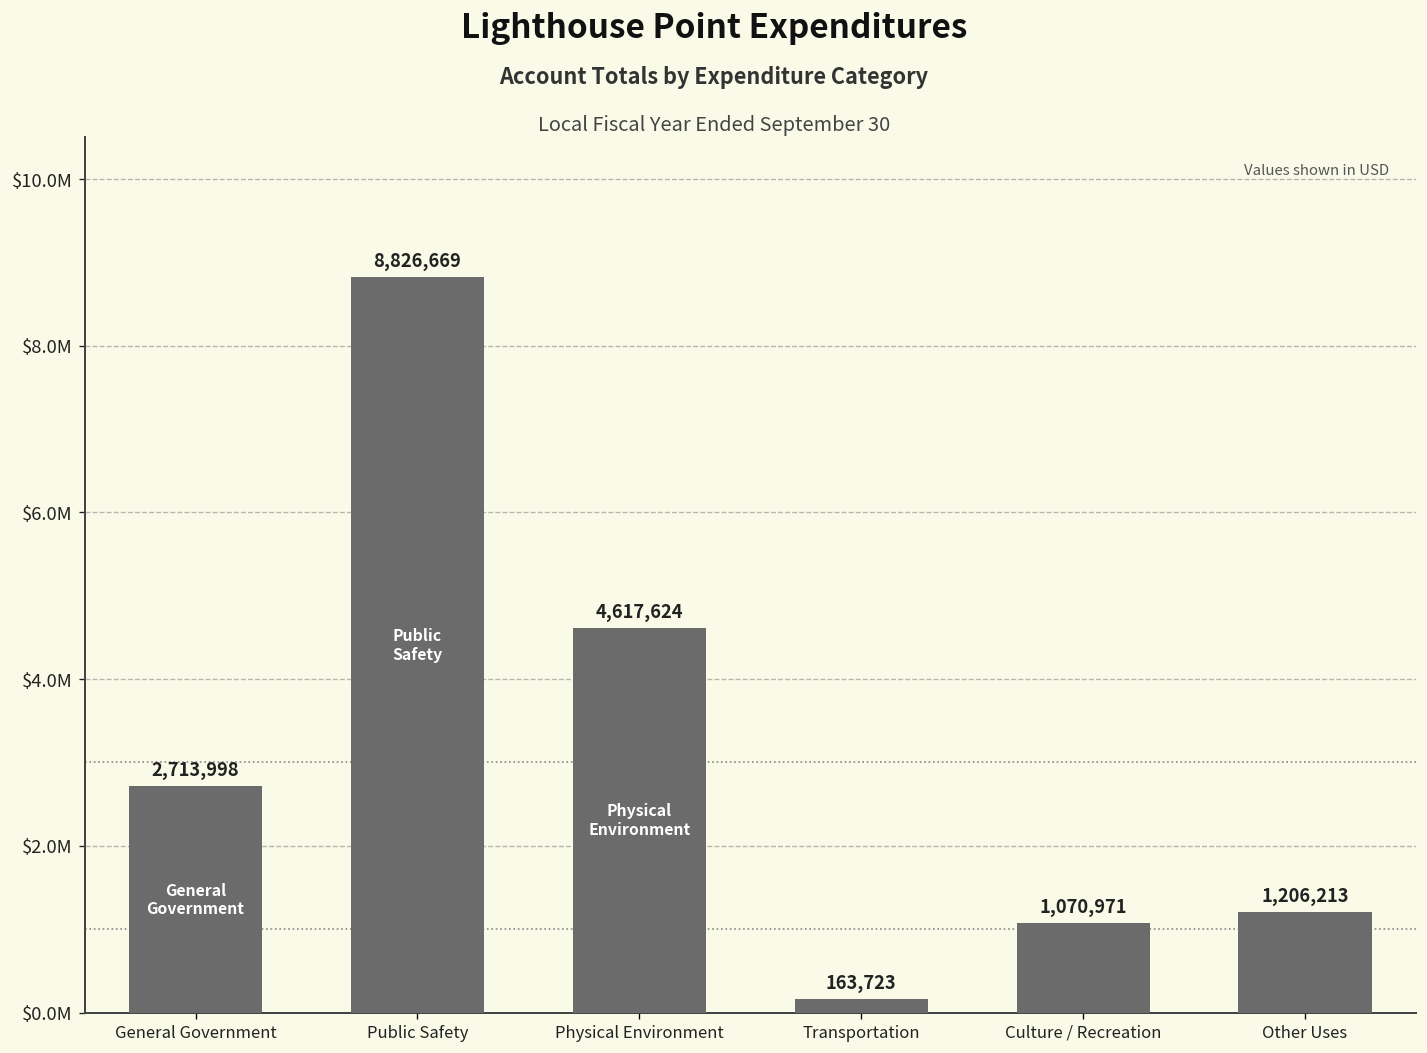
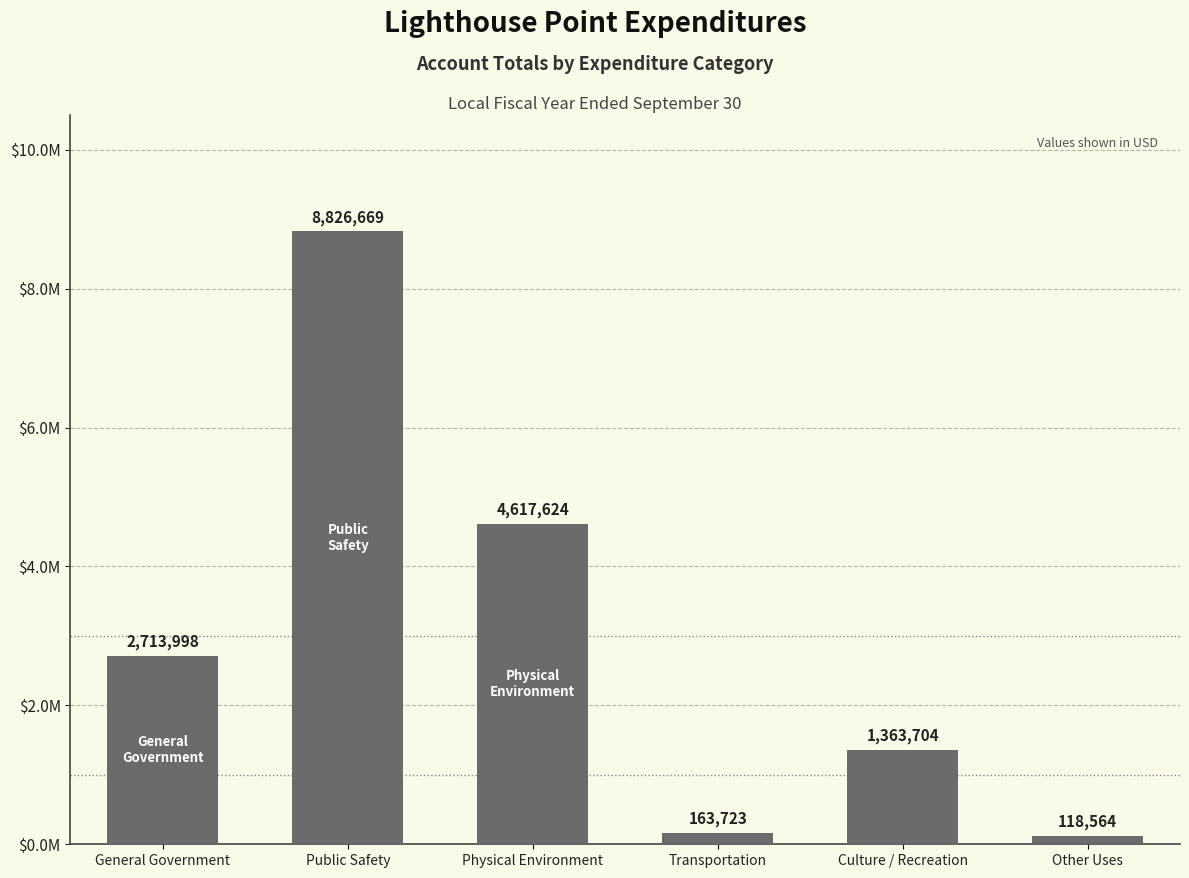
Culture / Recreation: 1,070,971 -> 1,363,704
Other Uses: 1,206,213 -> 118,564
